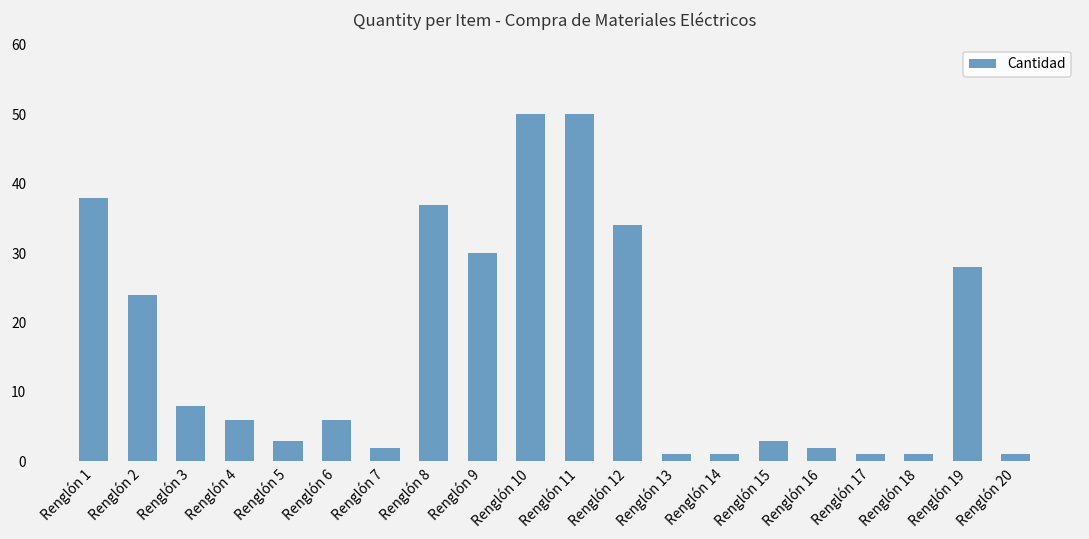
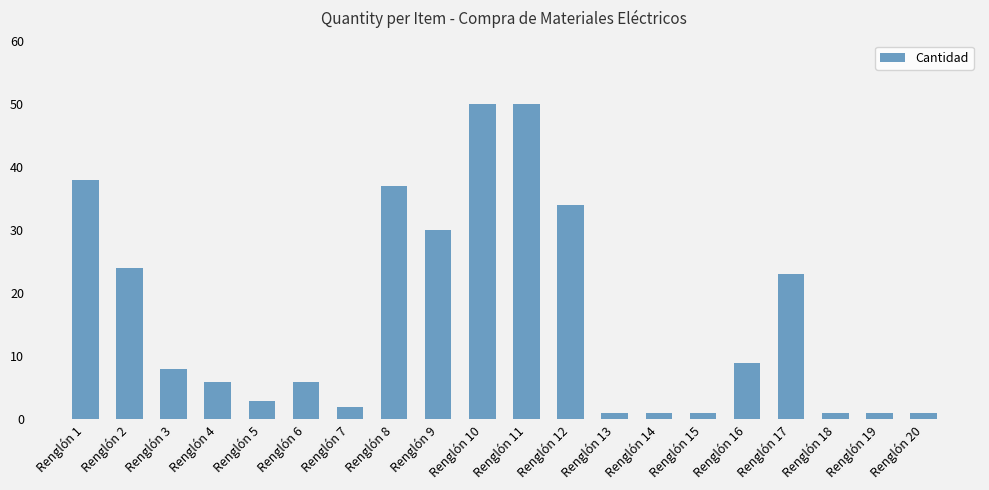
Renglón 15: 3 -> 1
Renglón 16: 2 -> 9
Renglón 17: 1 -> 23
Renglón 19: 28 -> 1
